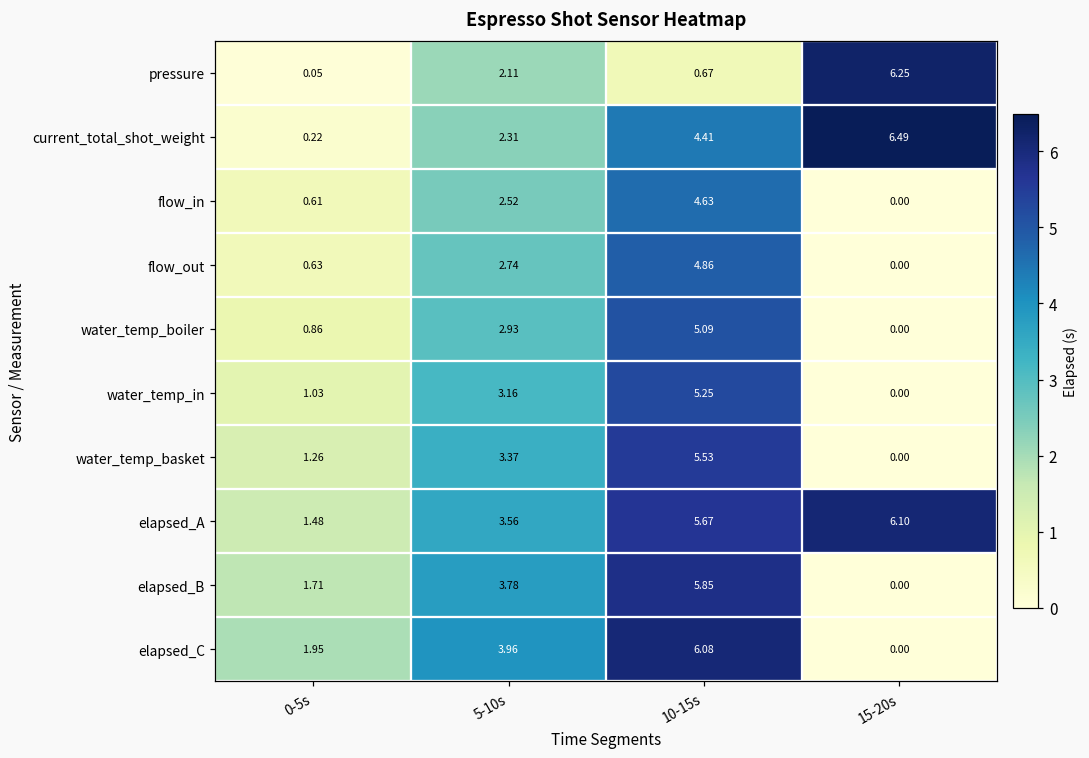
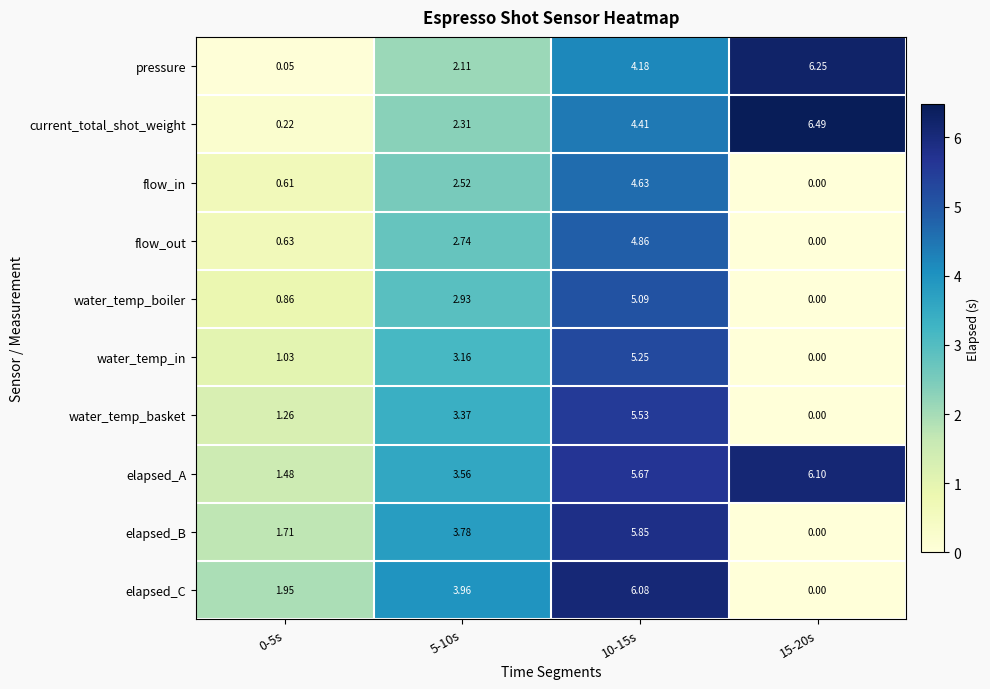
pressure, 10-15s: 0.67 -> 4.18
